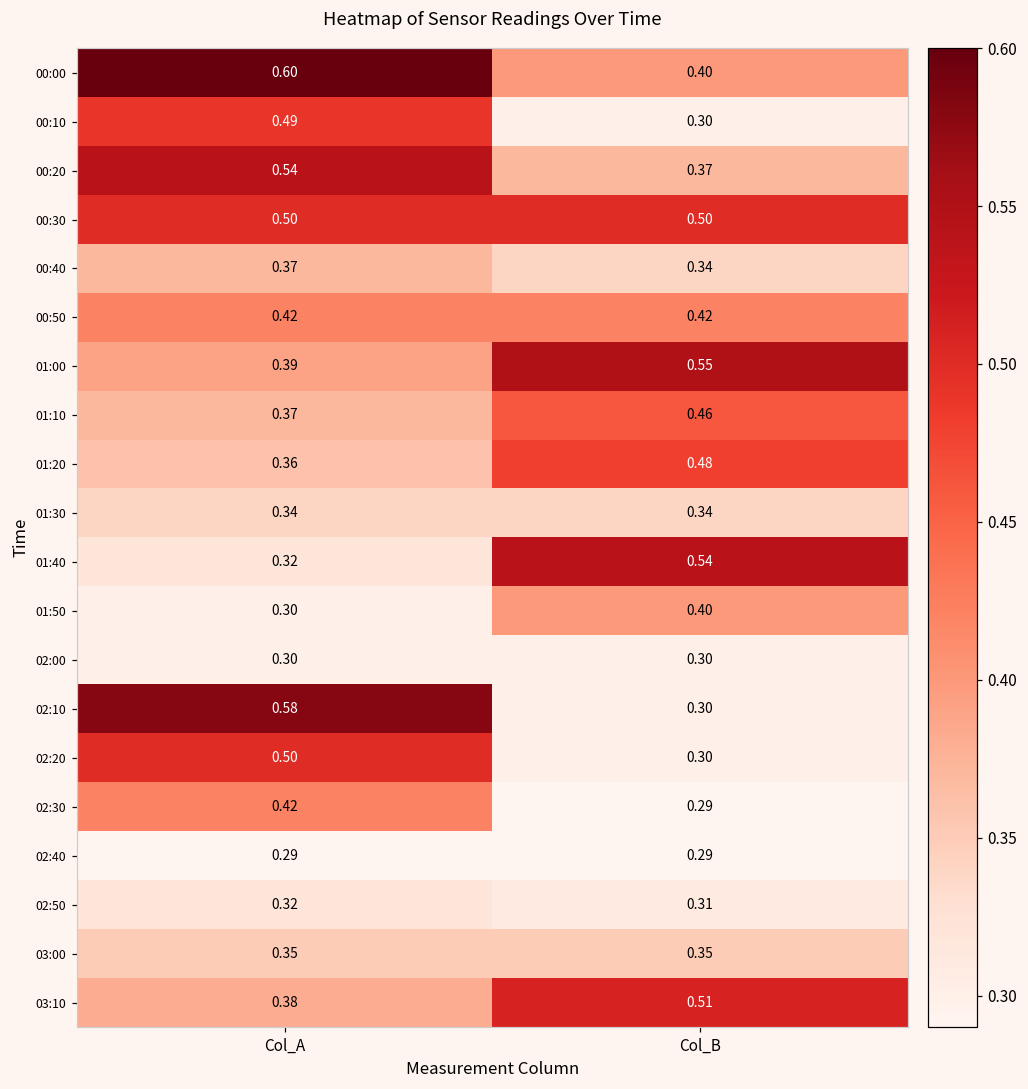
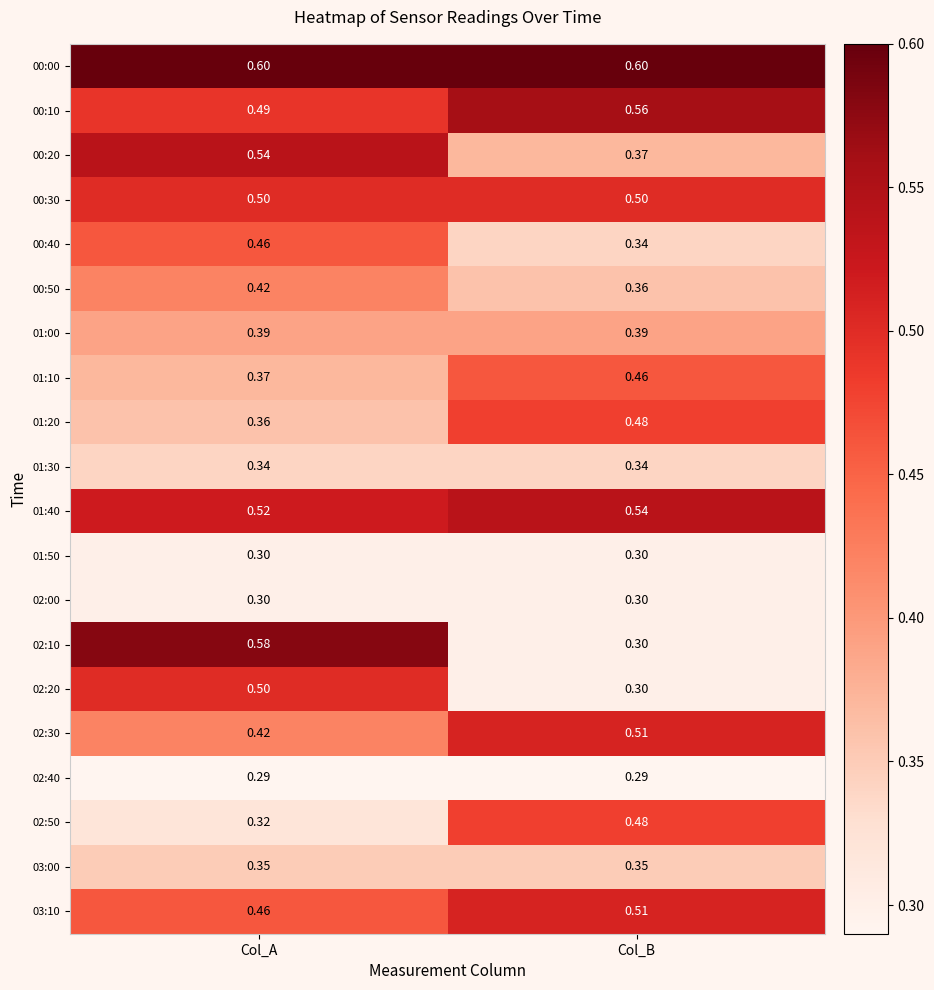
00:00, Col_B: 0.40 -> 0.60
00:10, Col_B: 0.30 -> 0.56
00:40, Col_A: 0.37 -> 0.46
00:50, Col_B: 0.42 -> 0.36
01:00, Col_B: 0.55 -> 0.39
01:40, Col_A: 0.32 -> 0.52
01:50, Col_B: 0.40 -> 0.30
02:30, Col_B: 0.29 -> 0.51
02:50, Col_B: 0.31 -> 0.48
03:10, Col_A: 0.38 -> 0.46
